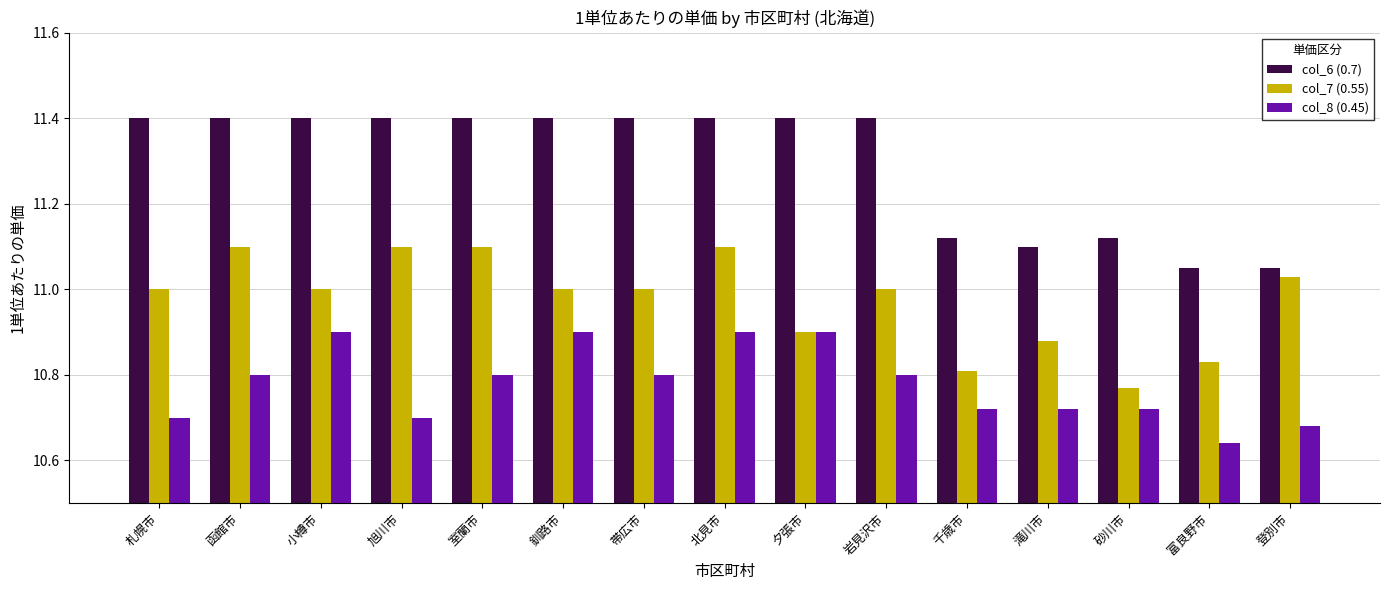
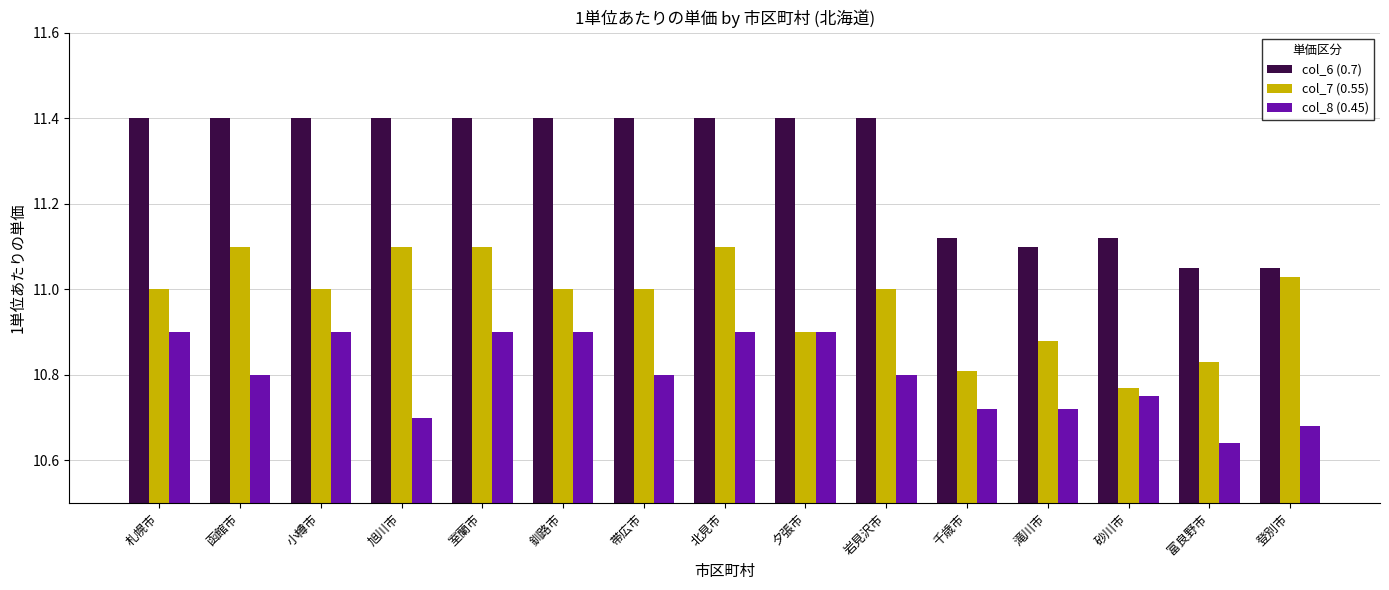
col_8 (0.45), 札幌市: 10.7 -> 10.9
col_8 (0.45), 室蘭市: 10.8 -> 10.9
col_8 (0.45), 砂川市: 10.72 -> 10.75
